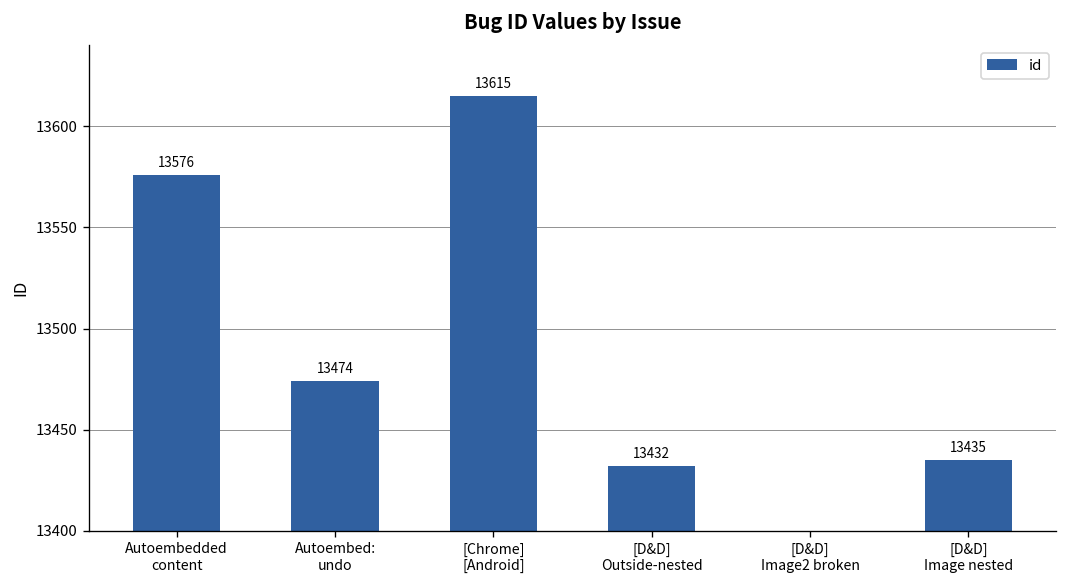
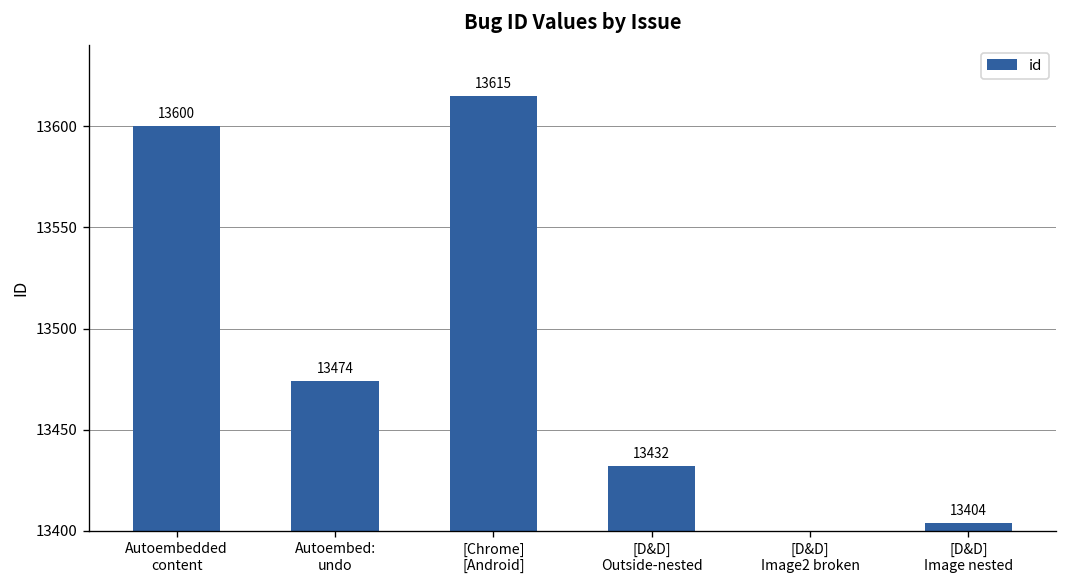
Autoembedded content: 13576 -> 13600
[D&D] Image nested: 13435 -> 13404
